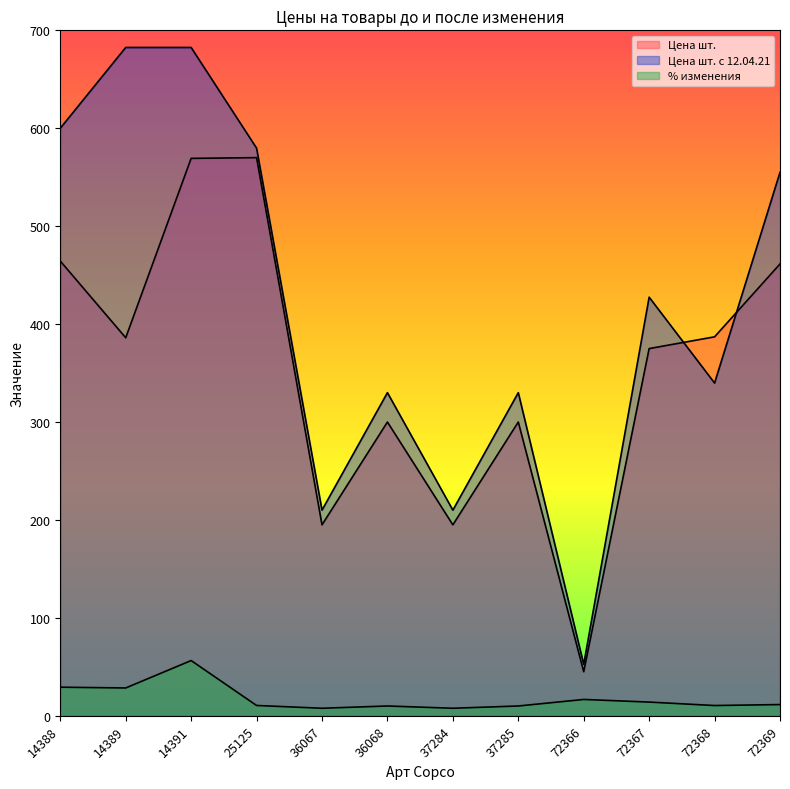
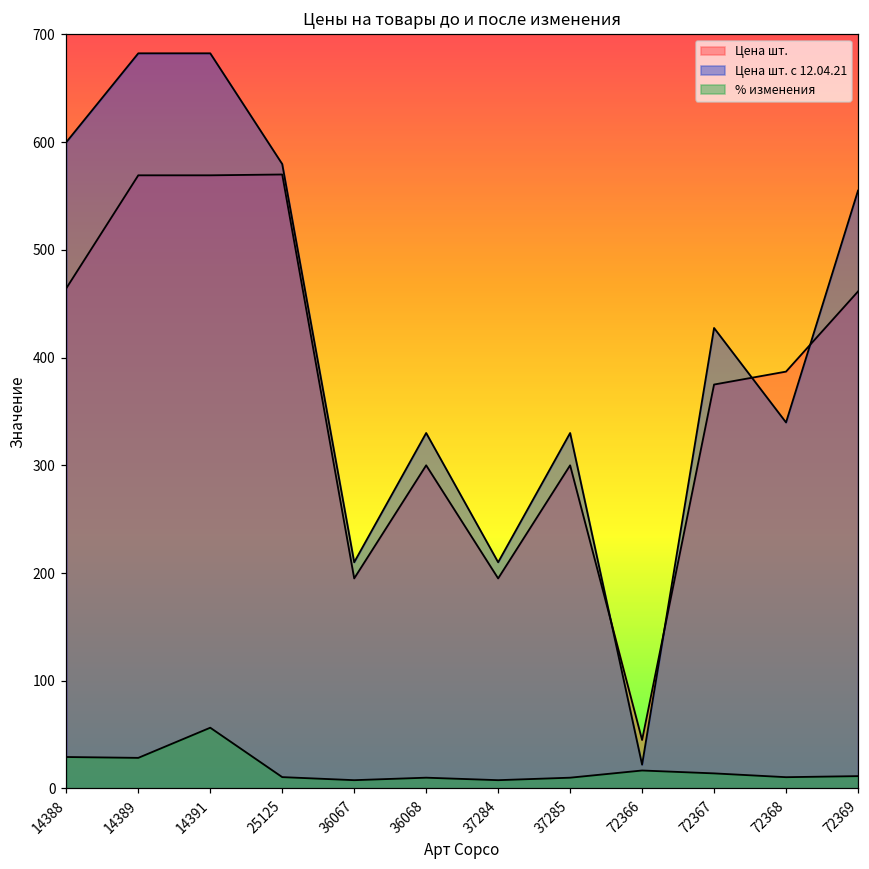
Цена шт., 14389: 390 -> 570
Цена шт. с 12.04.21, 72366: 50 -> 20
